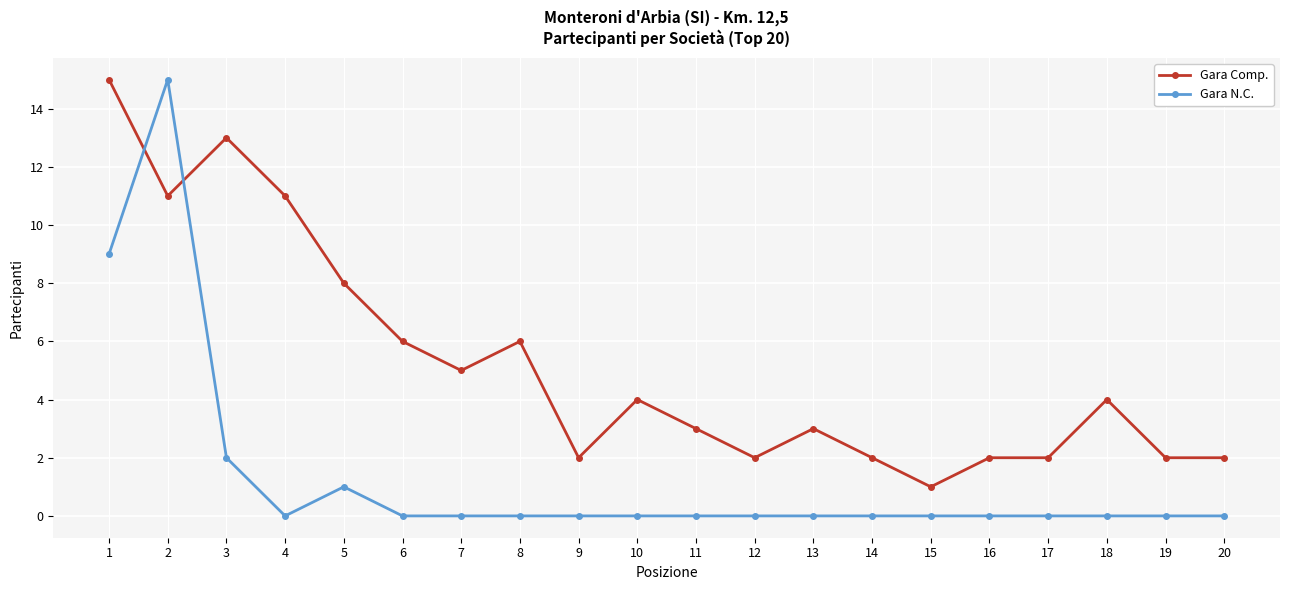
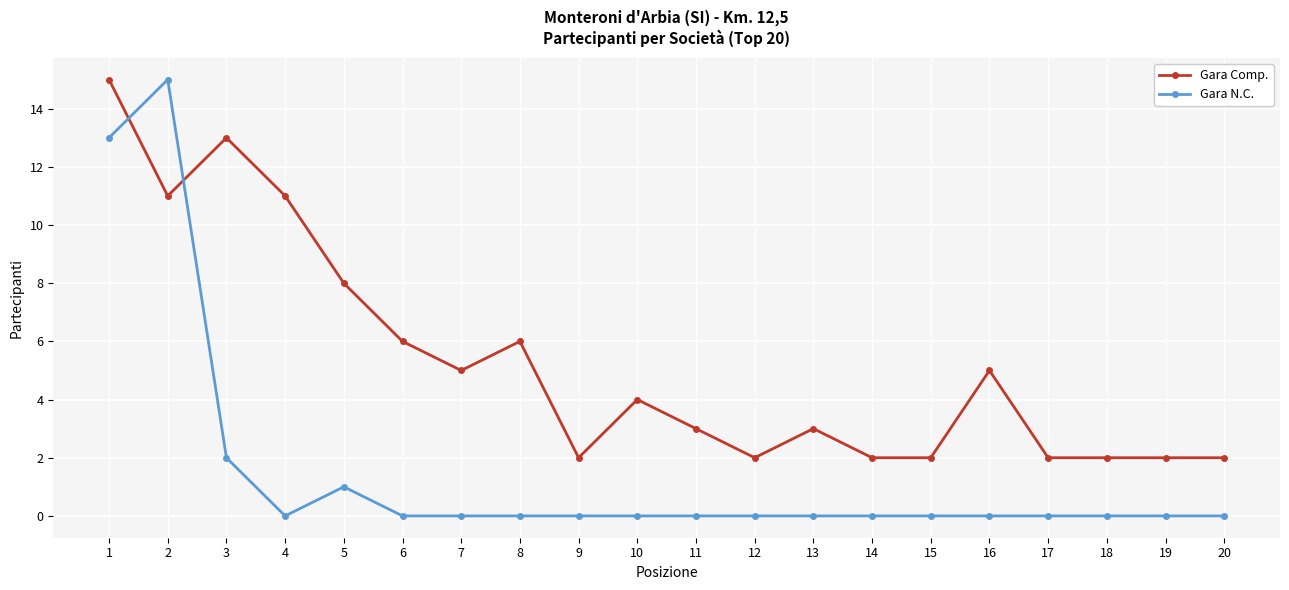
Gara N.C., 1: 9 -> 13
Gara Comp., 15: 1 -> 2
Gara Comp., 16: 2 -> 5
Gara Comp., 18: 4 -> 2
